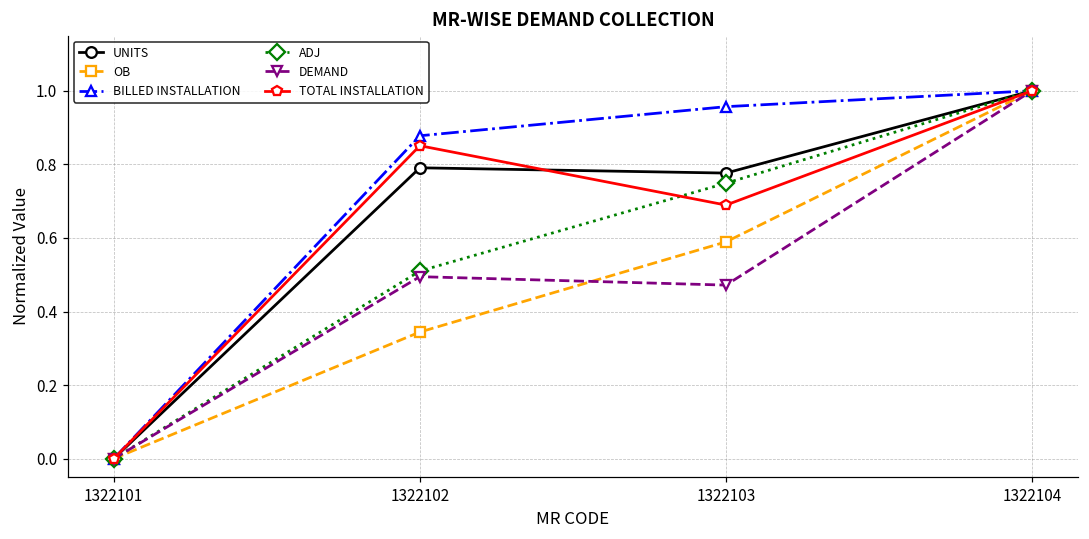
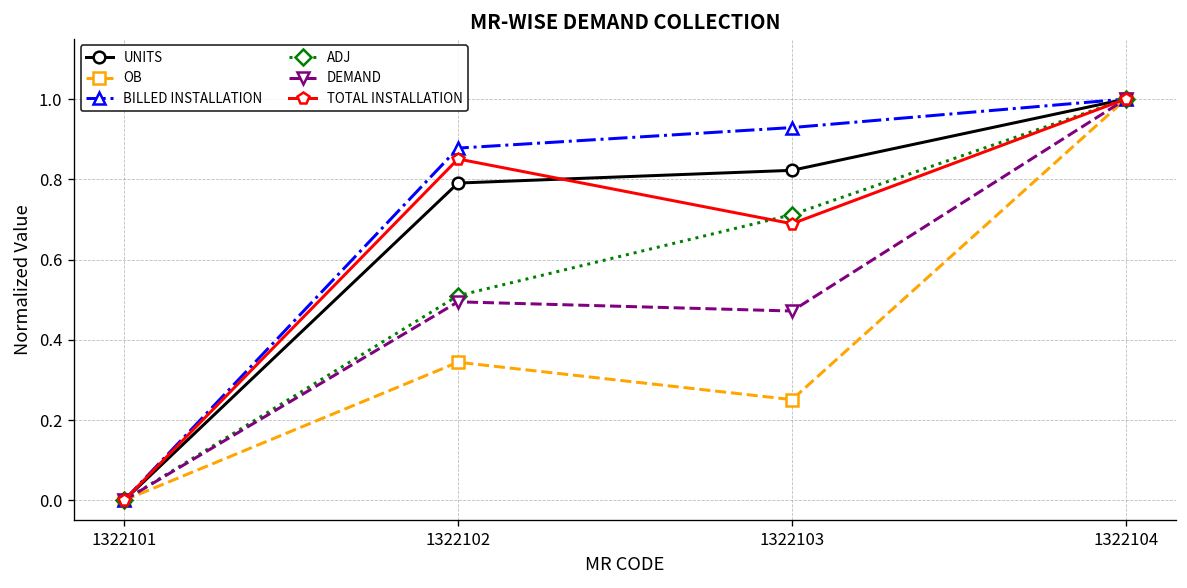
UNITS, 1322103: 0.78 -> 0.82
OB, 1322103: 0.59 -> 0.25
BILLED INSTALLATION, 1322103: 0.96 -> 0.93
ADJ, 1322103: 0.75 -> 0.71
